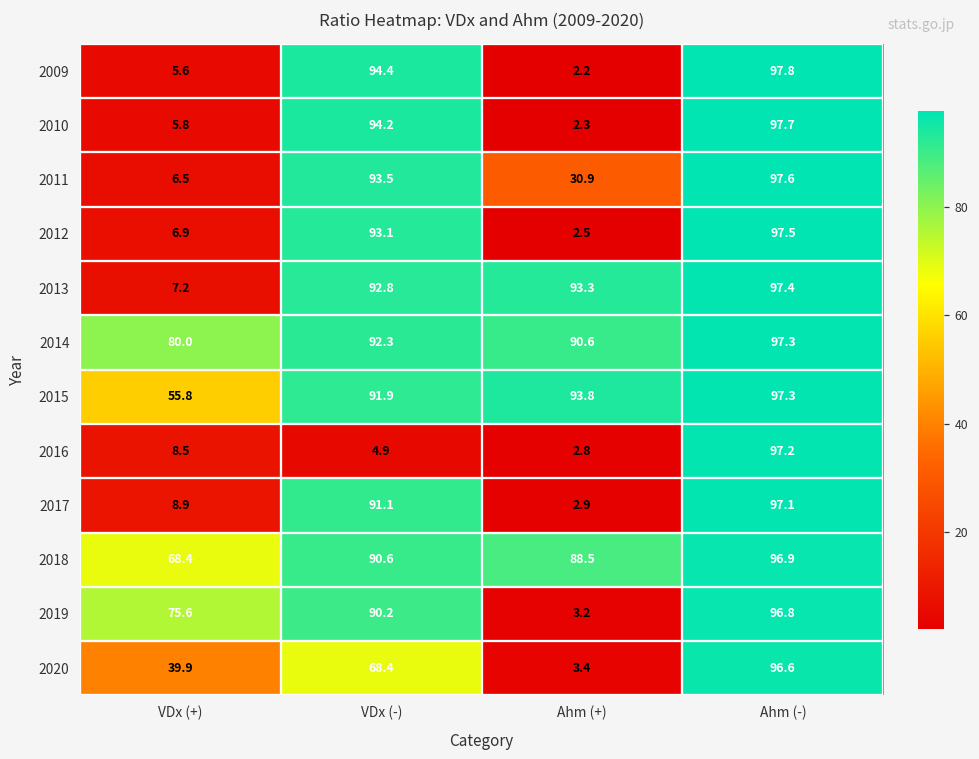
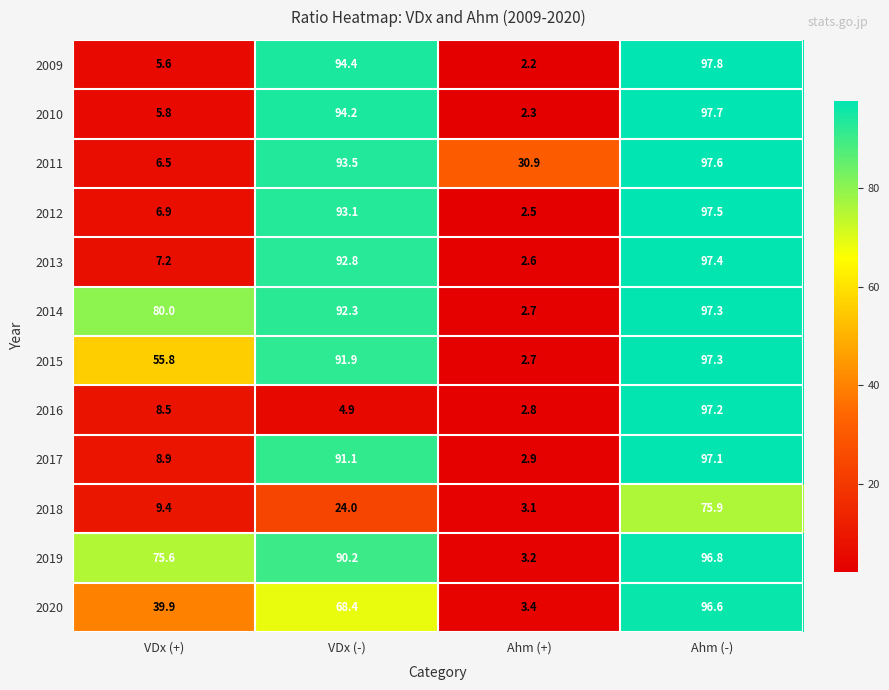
2013, Ahm (+): 93.3 -> 2.6
2014, Ahm (+): 90.6 -> 2.7
2015, Ahm (+): 93.8 -> 2.7
2018, VDx (+): 68.4 -> 9.4
2018, VDx (-): 90.6 -> 24.0
2018, Ahm (+): 88.5 -> 3.1
2018, Ahm (-): 96.9 -> 75.9
